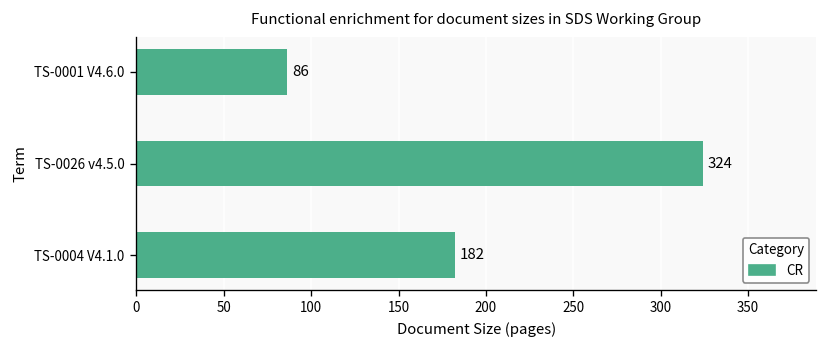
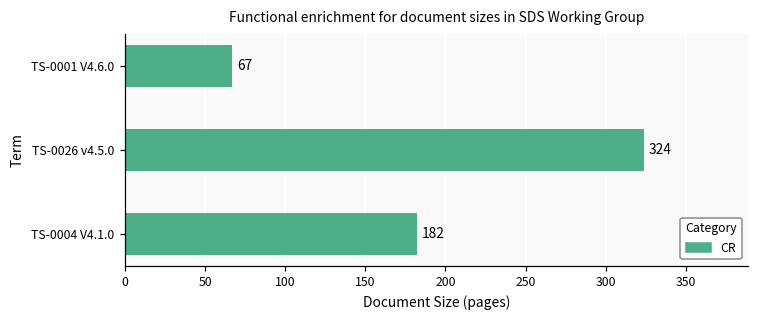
TS-0001 V4.6.0: 86 -> 67
